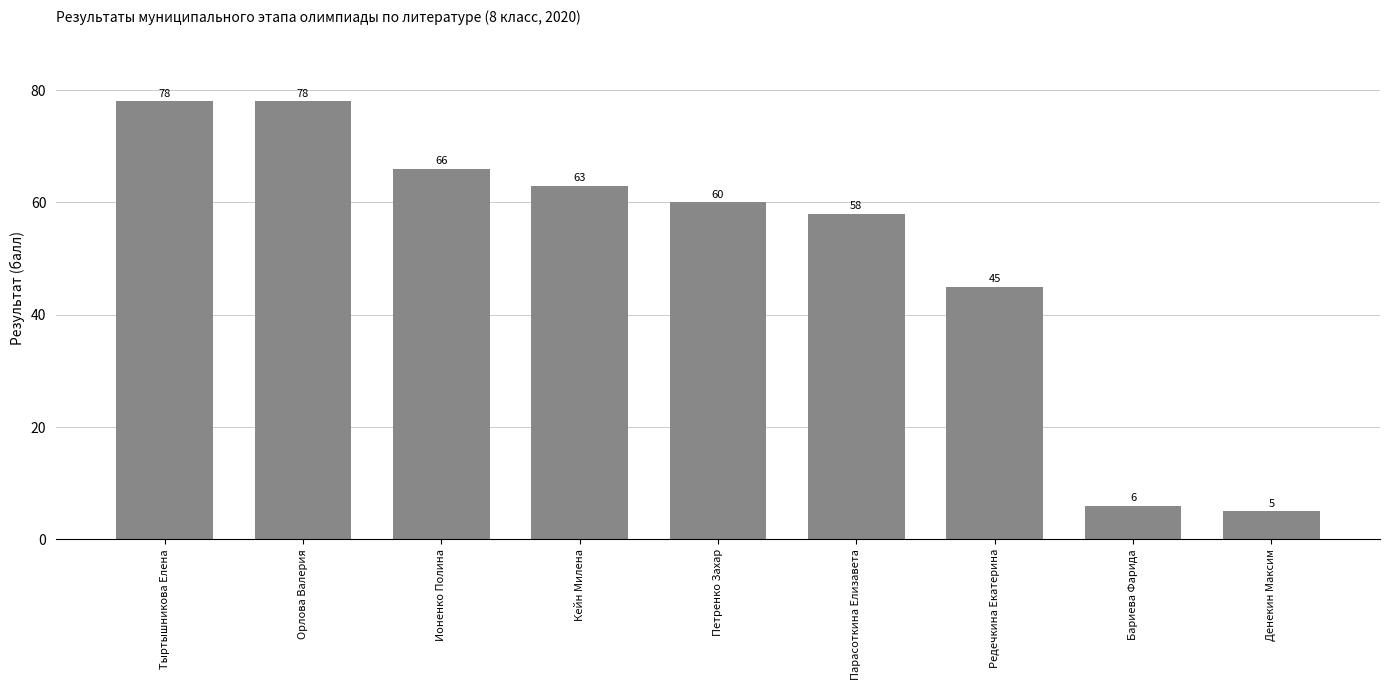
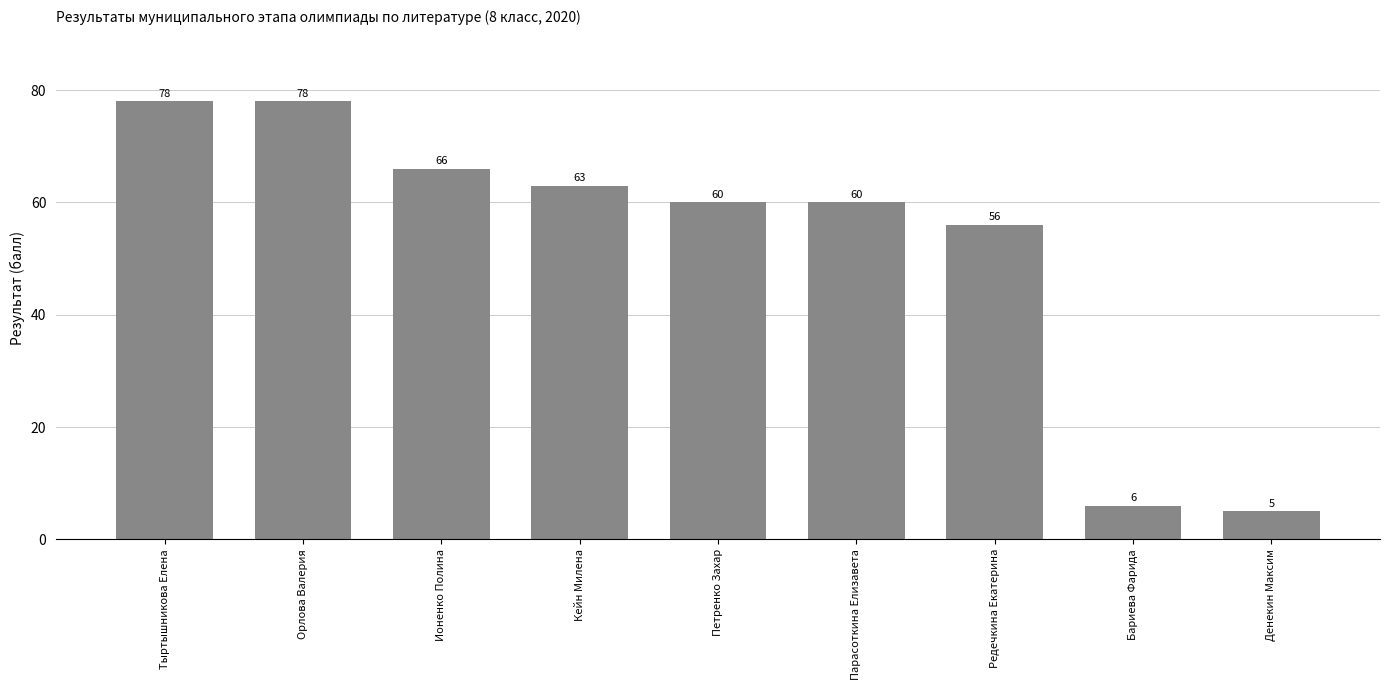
Парасоткина Елизавета: 58 -> 60
Редечкина Екатерина: 45 -> 56
